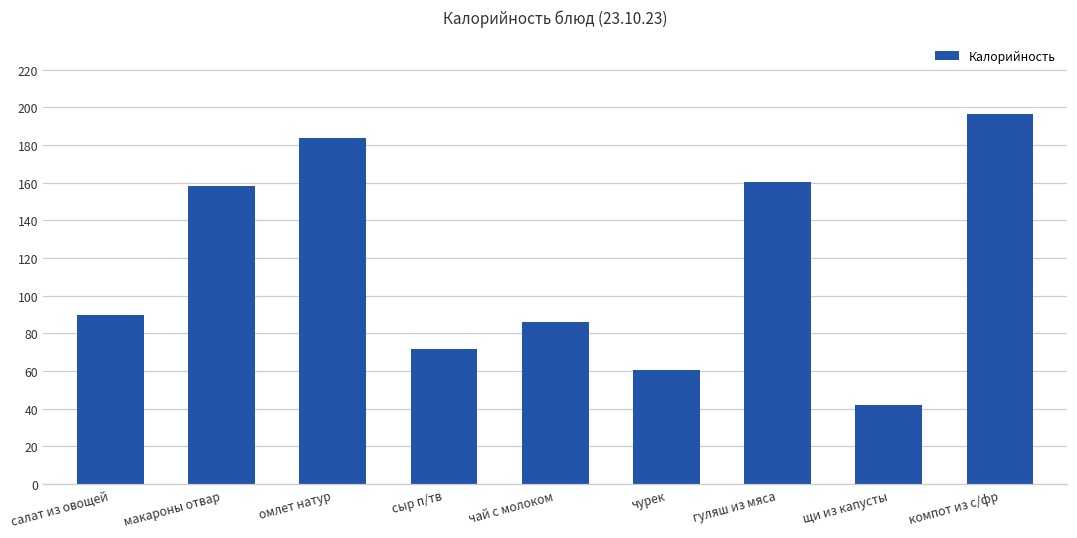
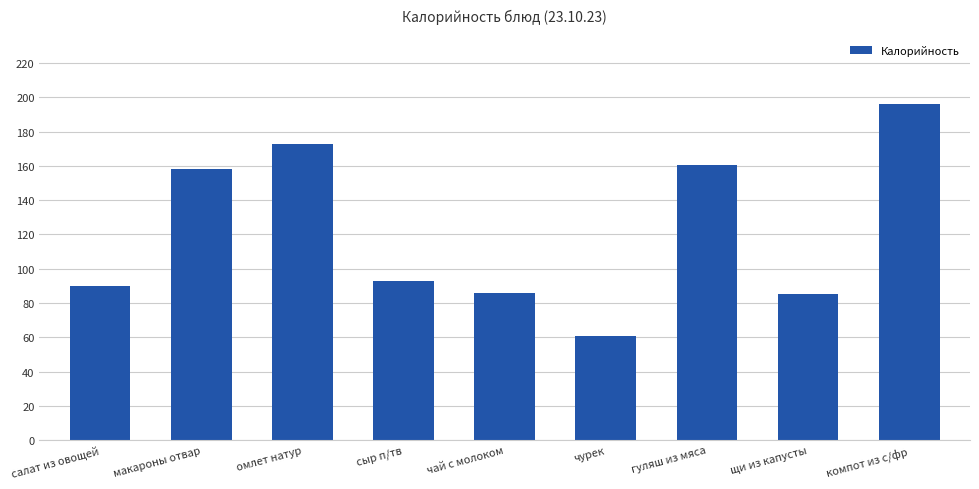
омлет натур: 184 -> 173
сыр п/тв: 72 -> 93
щи из капусты: 42 -> 85
